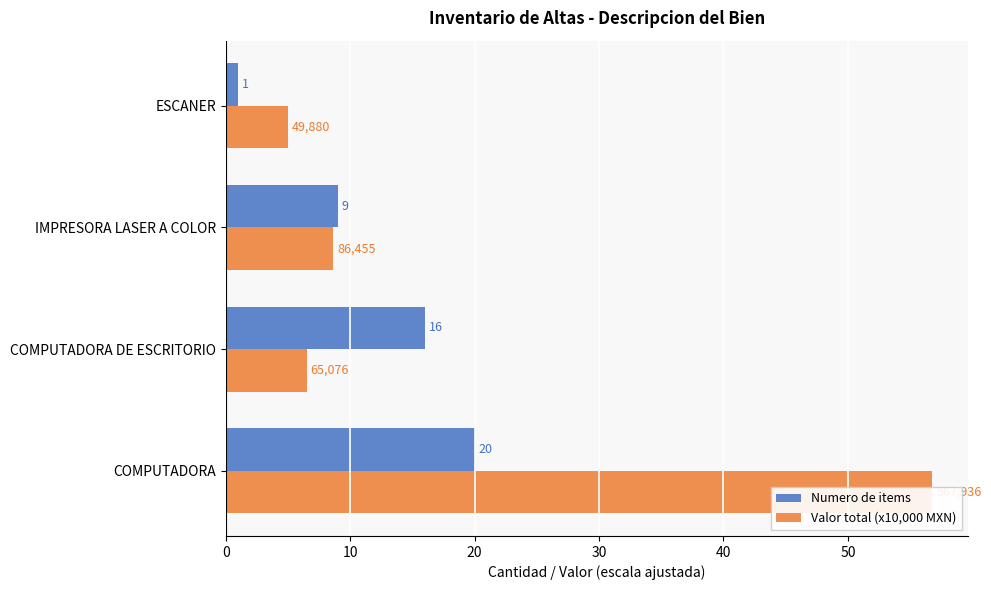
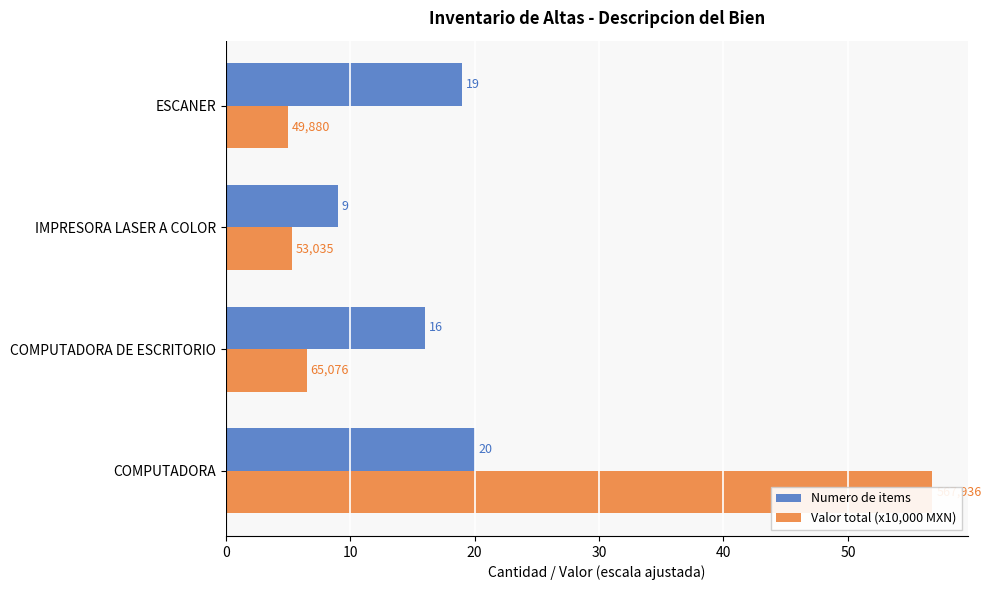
Numero de items, ESCANER: 1 -> 19
Valor total (x10,000 MXN), IMPRESORA LASER A COLOR: 86,455 -> 53,035
